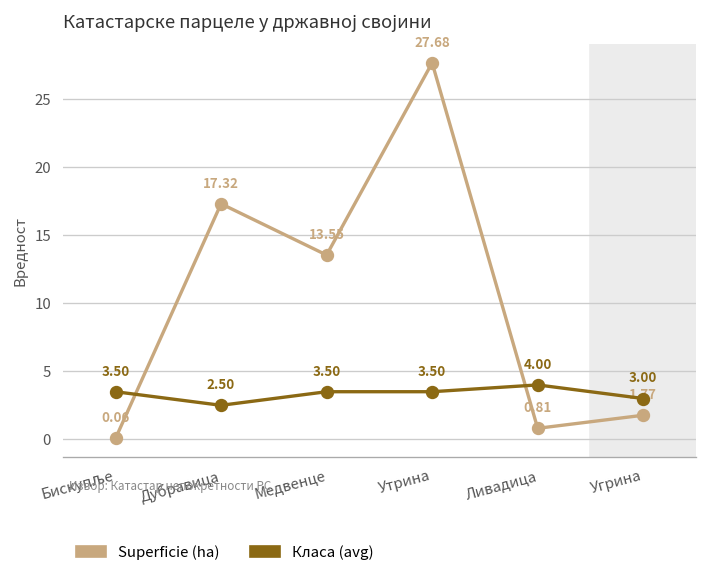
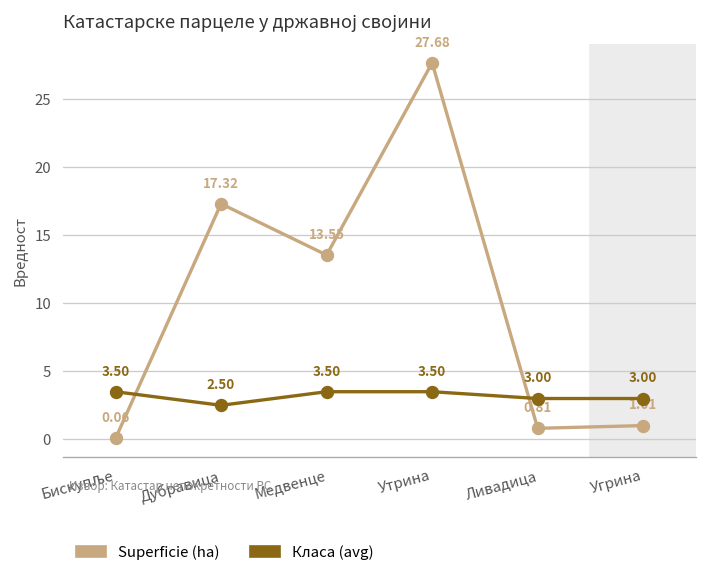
Класа (avg), Ливадица: 4.00 -> 3.00
Superficie (ha), Угрина: 1.77 -> 1.01
